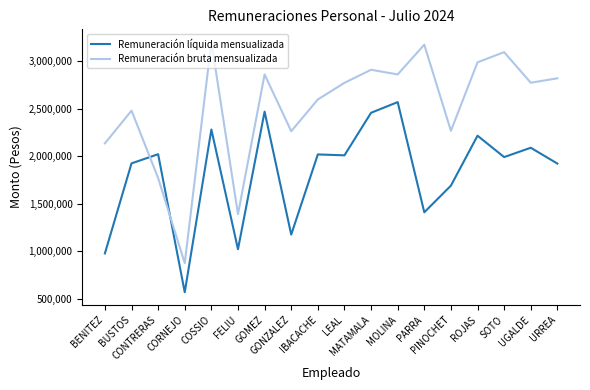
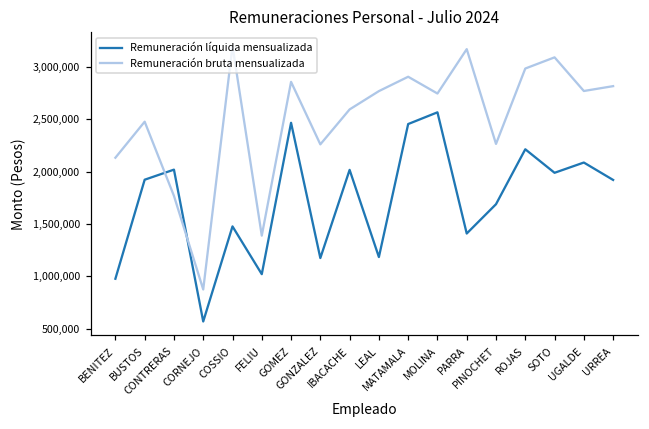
Remuneración líquida mensualizada, COSSIO: 2,300,000 -> 1,500,000
Remuneración líquida mensualizada, LEAL: 2,000,000 -> 1,200,000
Remuneración bruta mensualizada, MOLINA: 2,900,000 -> 2,700,000
